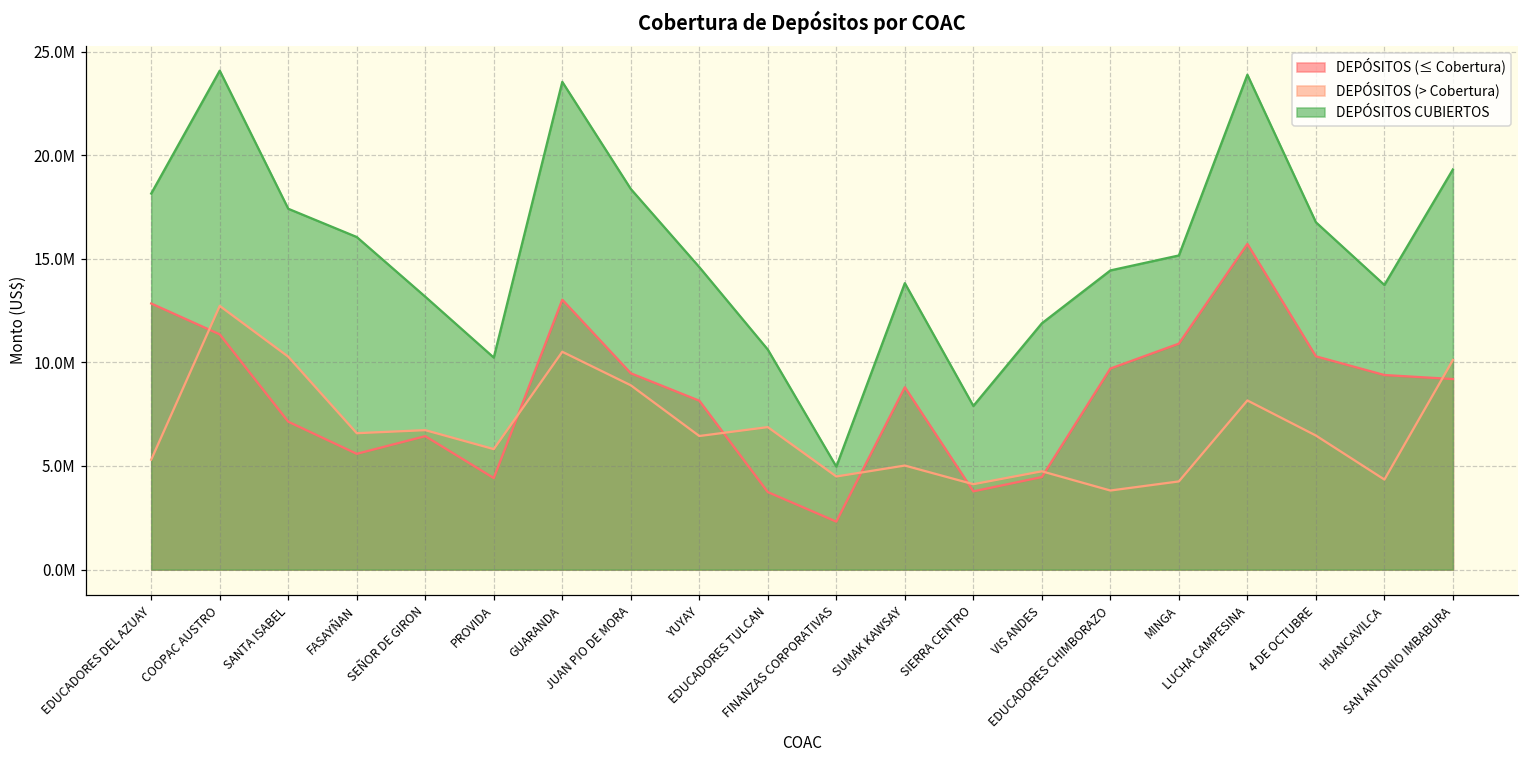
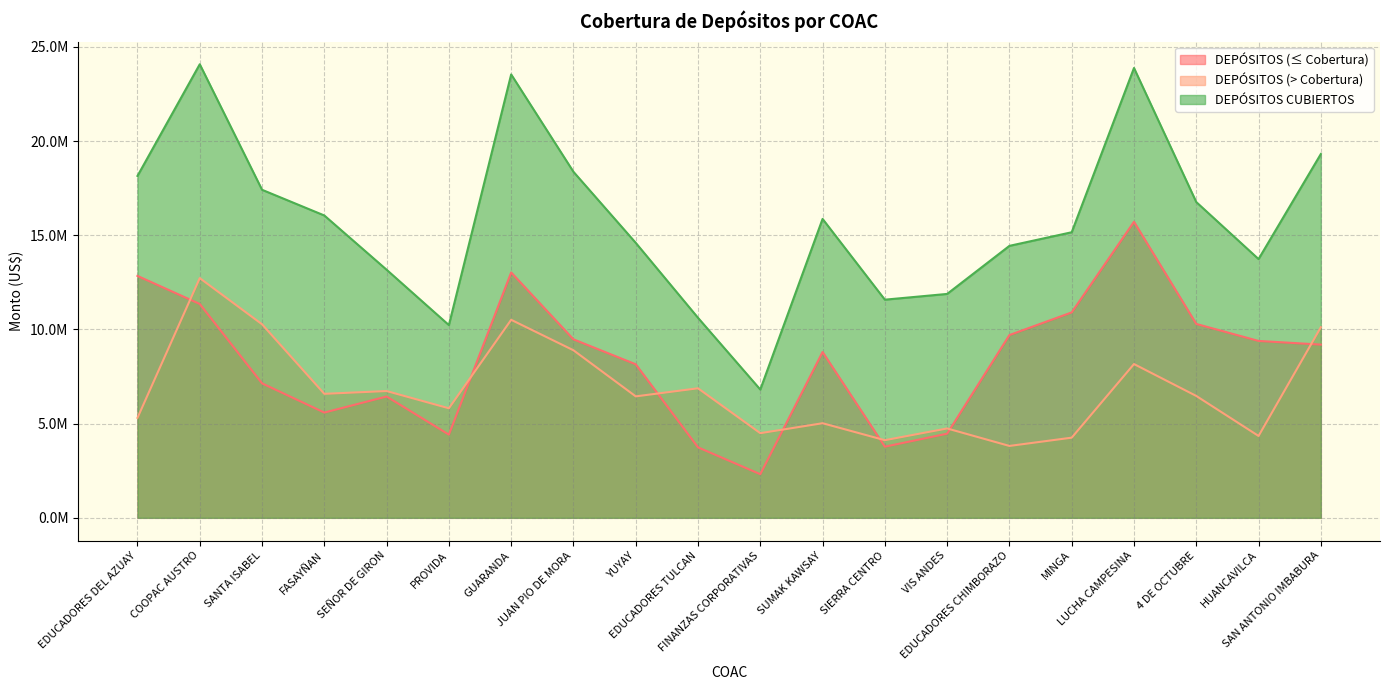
DEPÓSITOS CUBIERTOS, FINANZAS CORPORATIVAS: 5000000 -> 6800000
DEPÓSITOS CUBIERTOS, SUMAK KAWSAY: 13800000 -> 15900000
DEPÓSITOS CUBIERTOS, SIERRA CENTRO: 7900000 -> 11600000
